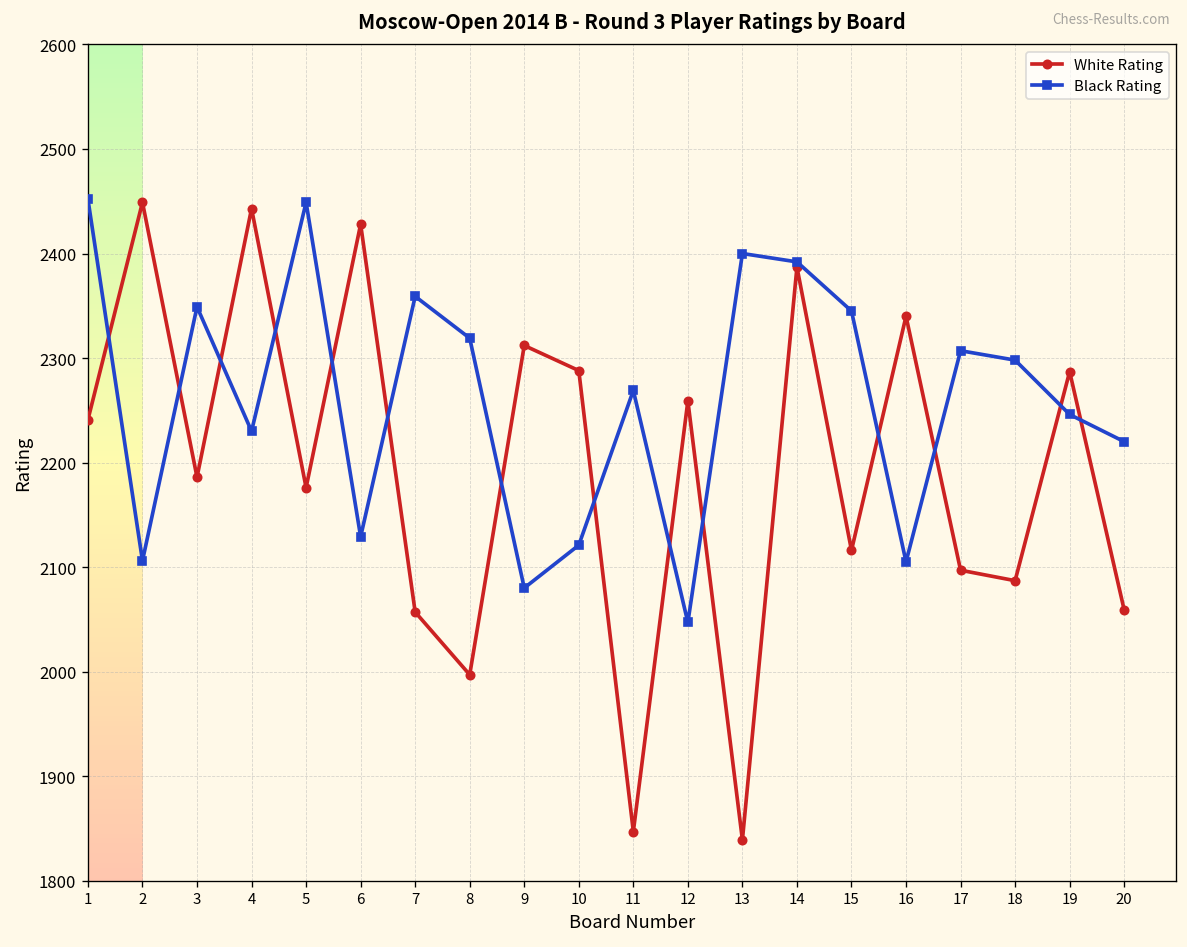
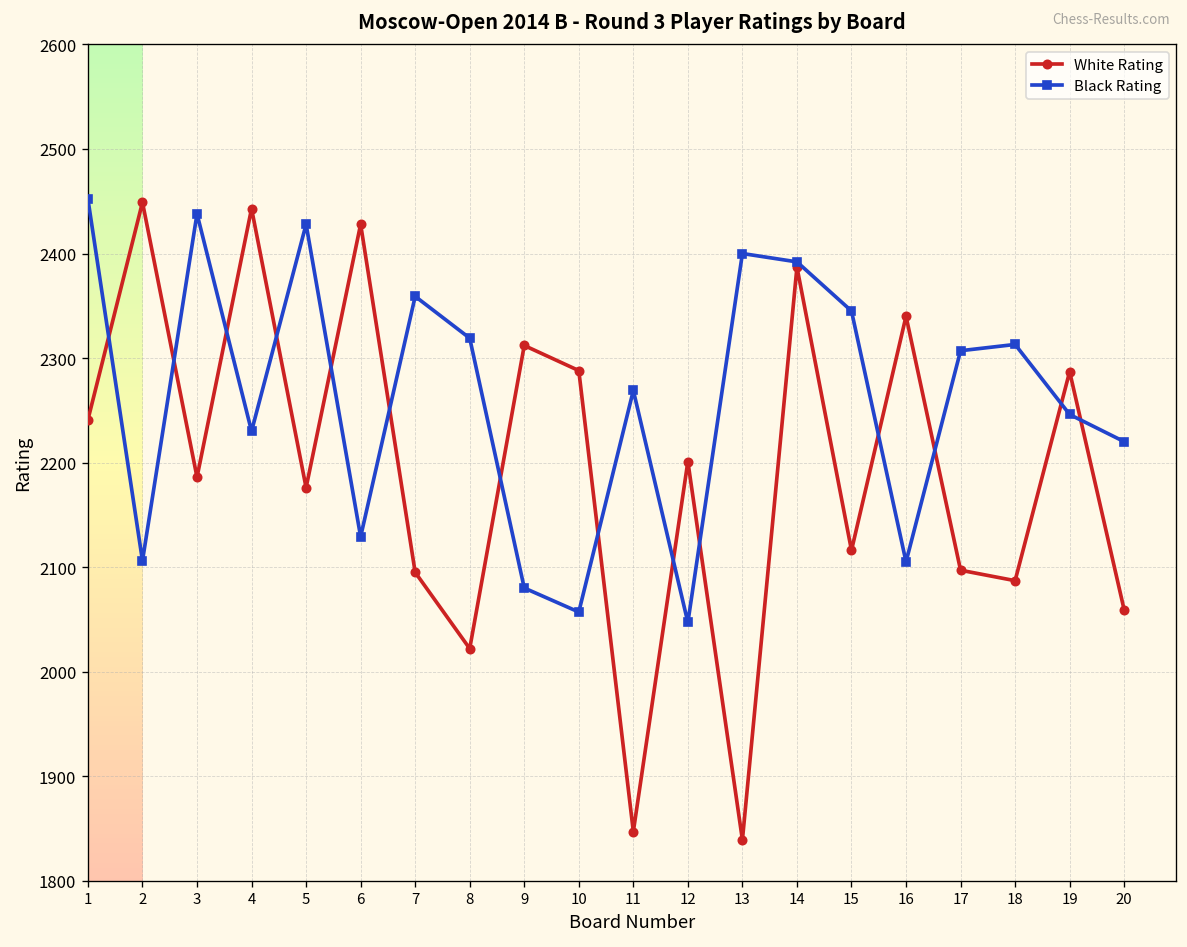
Black Rating, 3: 2350 -> 2440
Black Rating, 5: 2450 -> 2430
White Rating, 7: 2060 -> 2100
White Rating, 8: 2000 -> 2020
Black Rating, 10: 2120 -> 2060
White Rating, 12: 2260 -> 2200
Black Rating, 18: 2300 -> 2310
